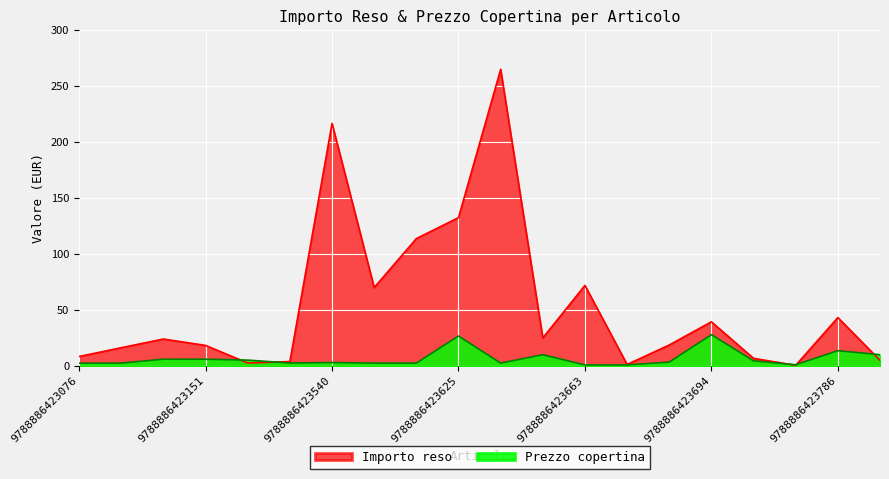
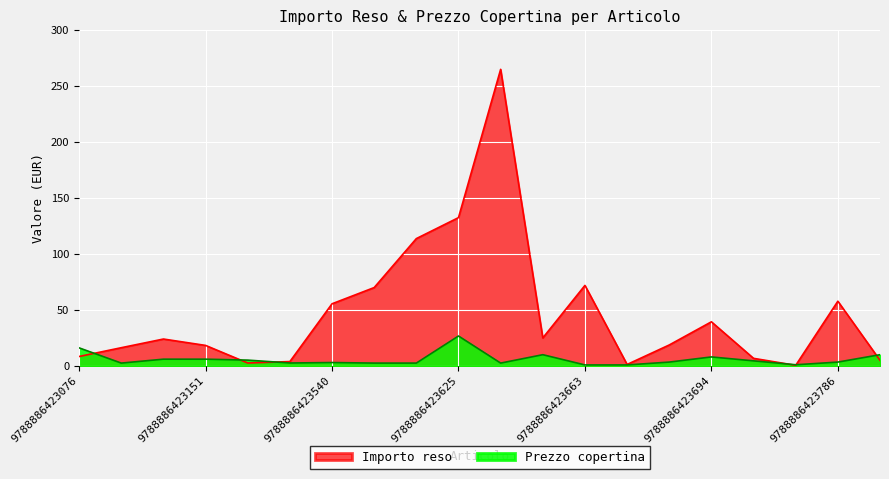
Prezzo copertina, 9788886423076: 2 -> 16
Importo reso, 9788886423540: 217 -> 56
Prezzo copertina, 9788886423694: 28 -> 8
Importo reso, 9788886423786: 43 -> 58
Prezzo copertina, 9788886423786: 14 -> 3
